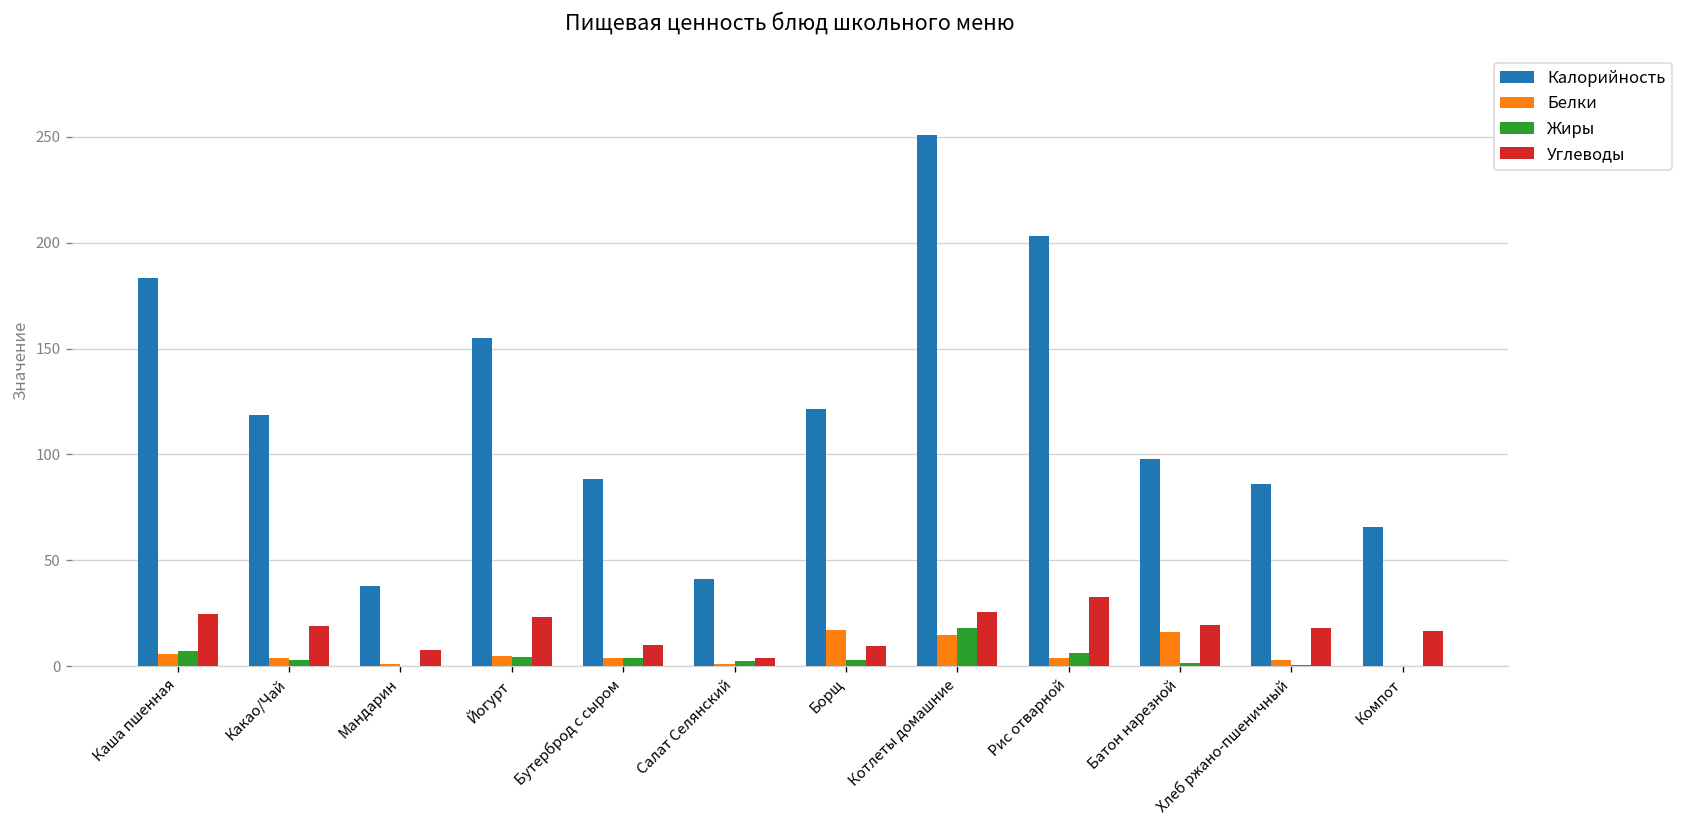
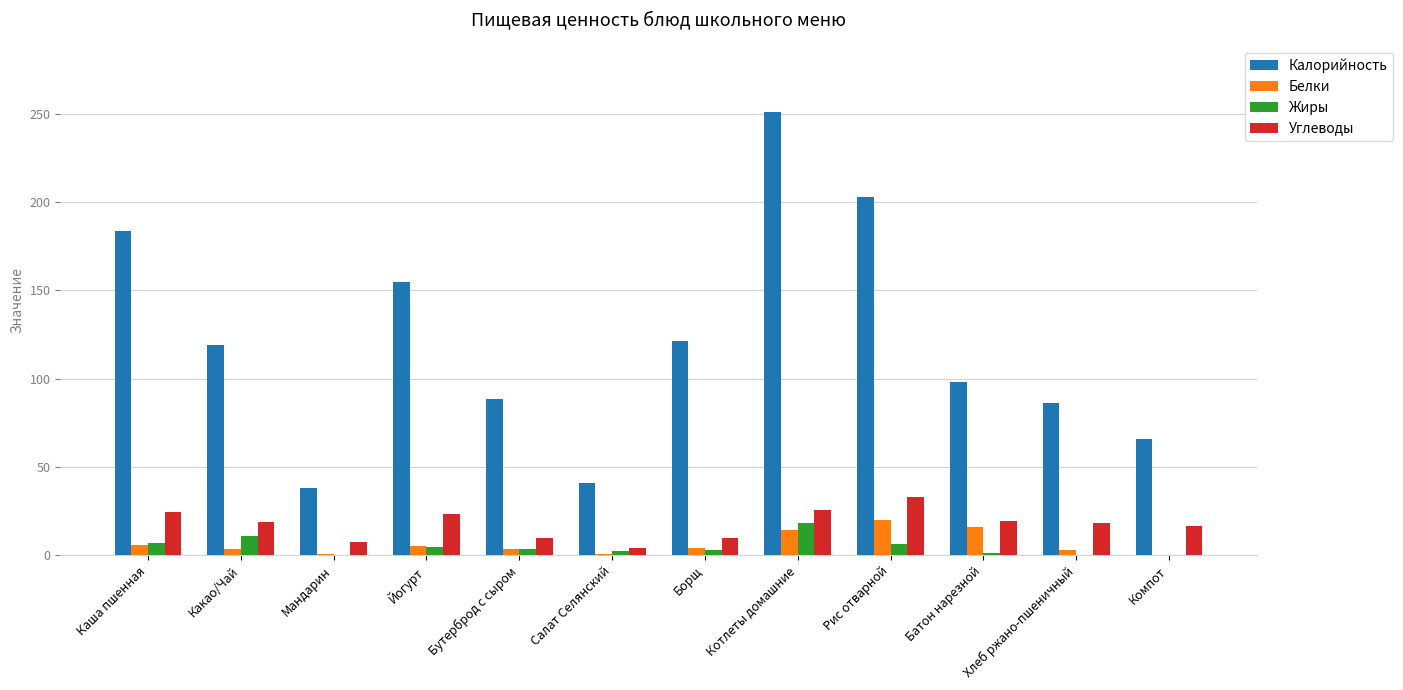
Жиры, Какао/Чай: 3 -> 11
Белки, Борщ: 17 -> 4
Белки, Рис отварной: 4 -> 20
